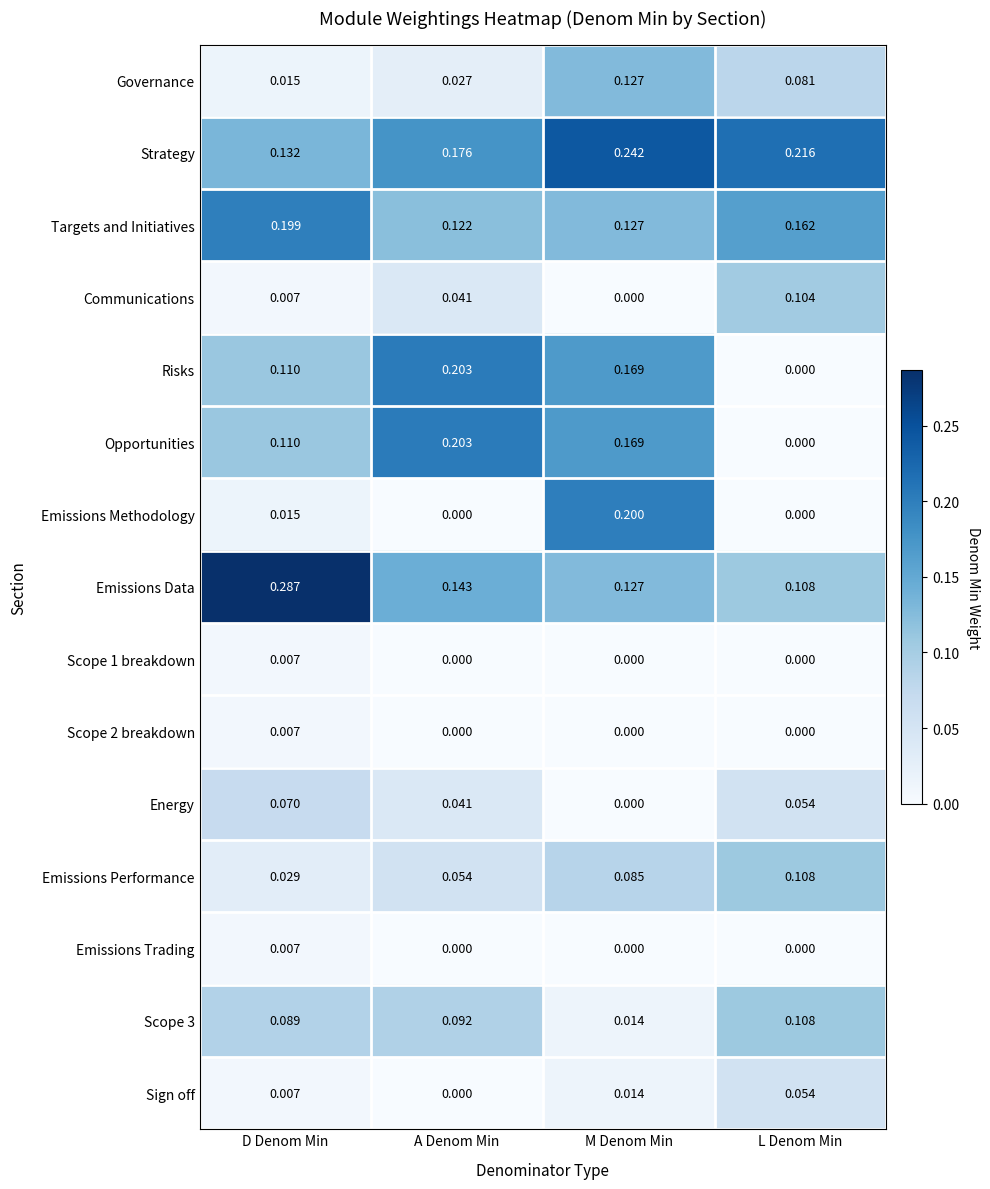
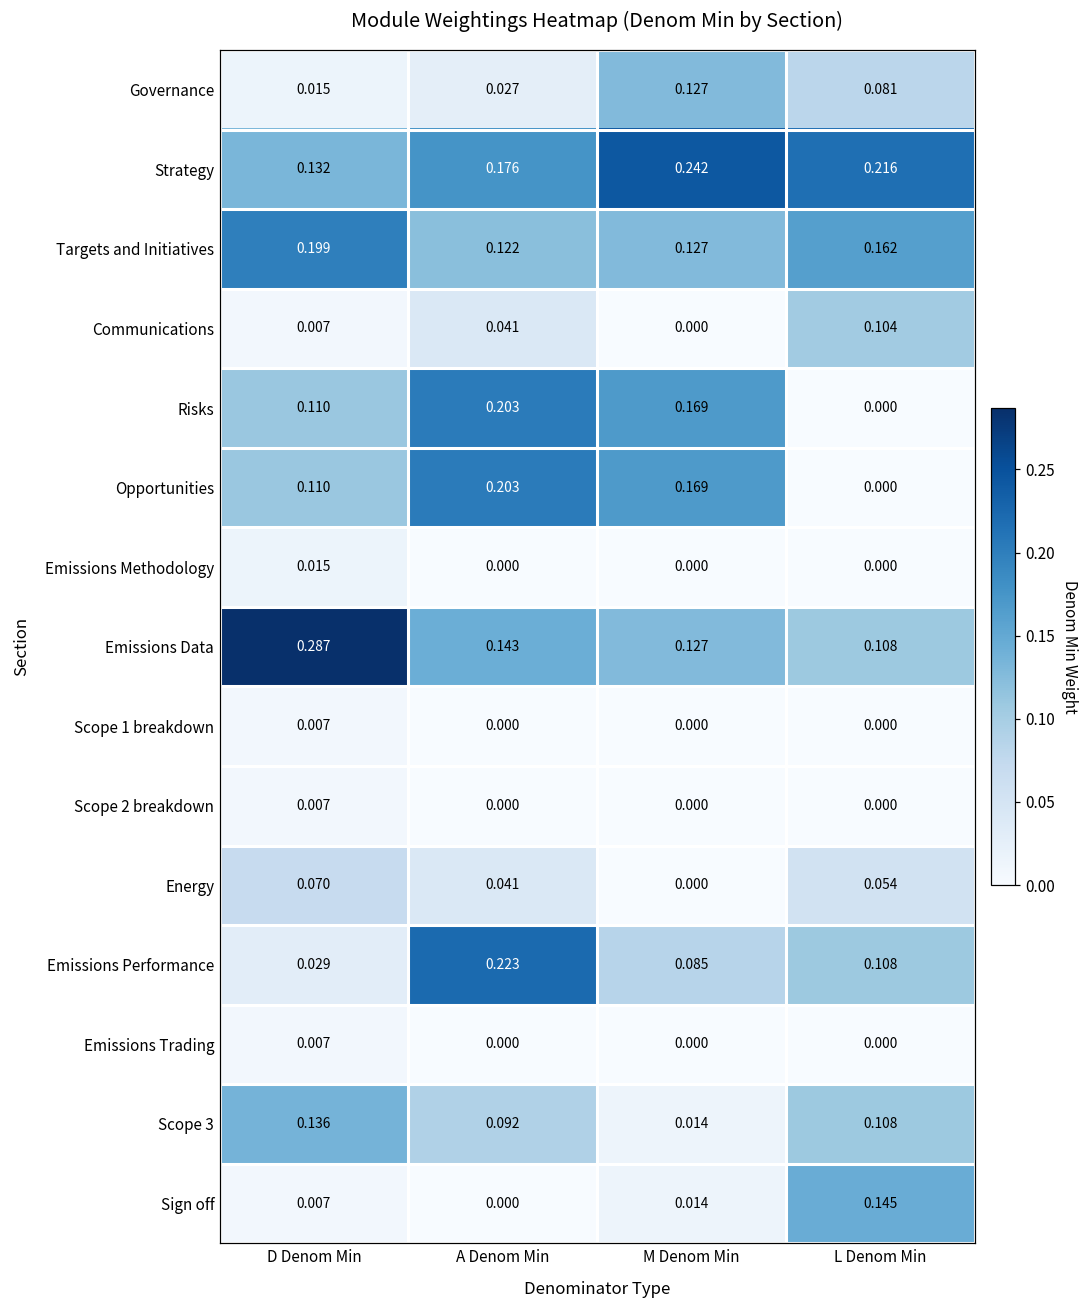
Emissions Methodology, M Denom Min: 0.200 -> 0.000
Emissions Performance, A Denom Min: 0.054 -> 0.223
Scope 3, D Denom Min: 0.089 -> 0.136
Sign off, L Denom Min: 0.054 -> 0.145
